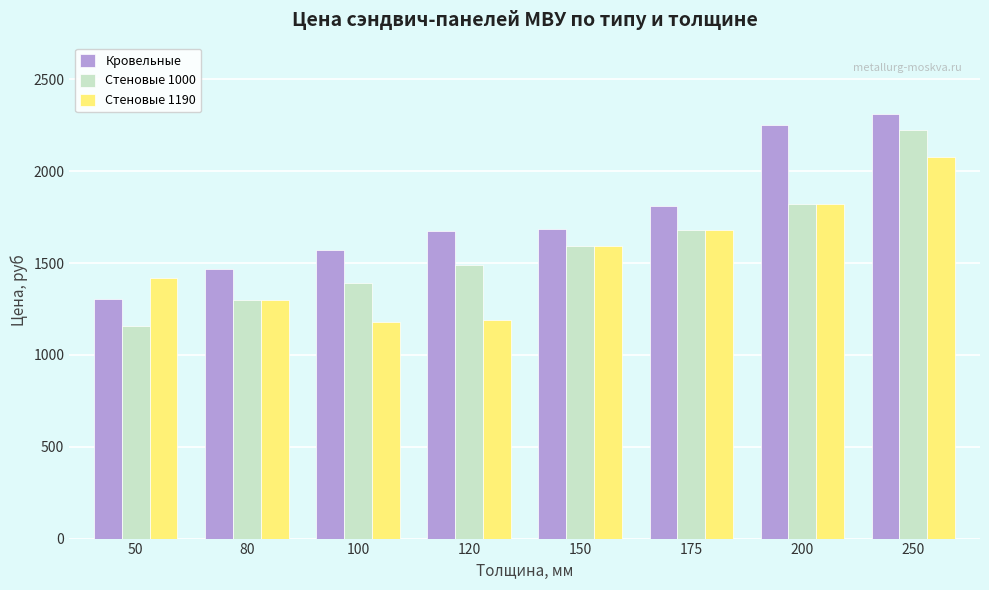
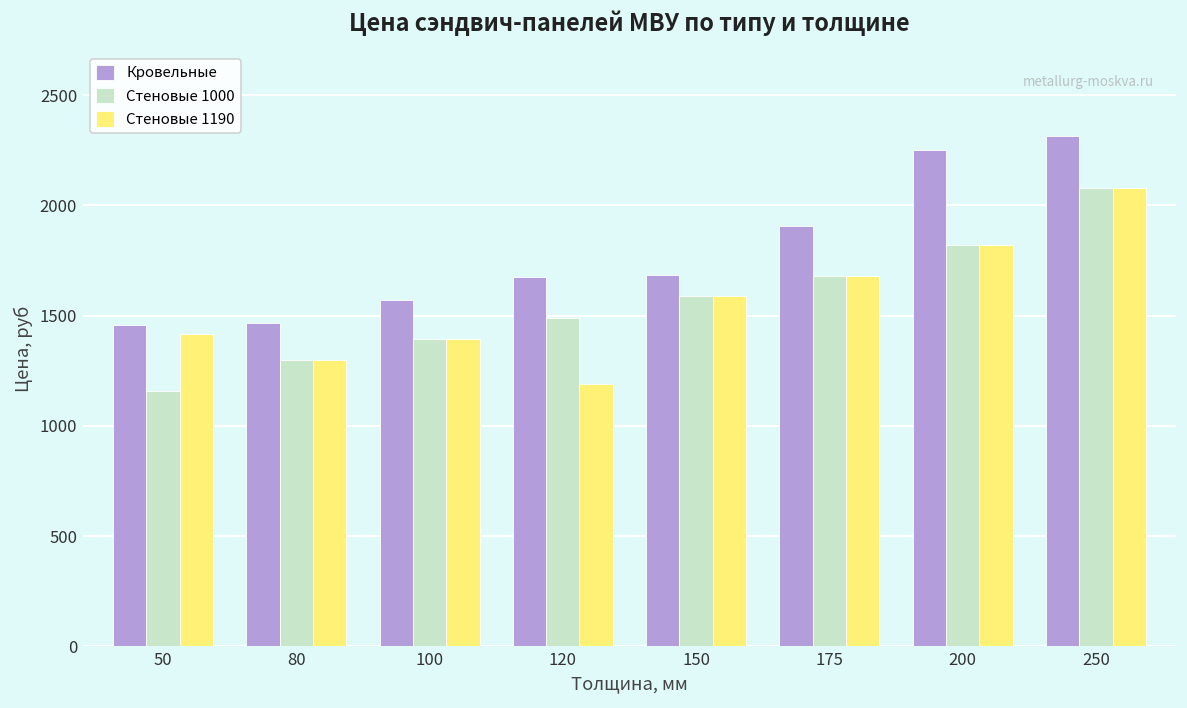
Кровельные, 50: 1310 -> 1460
Стеновые 1190, 100: 1180 -> 1390
Кровельные, 175: 1810 -> 1910
Стеновые 1000, 250: 2230 -> 2080
